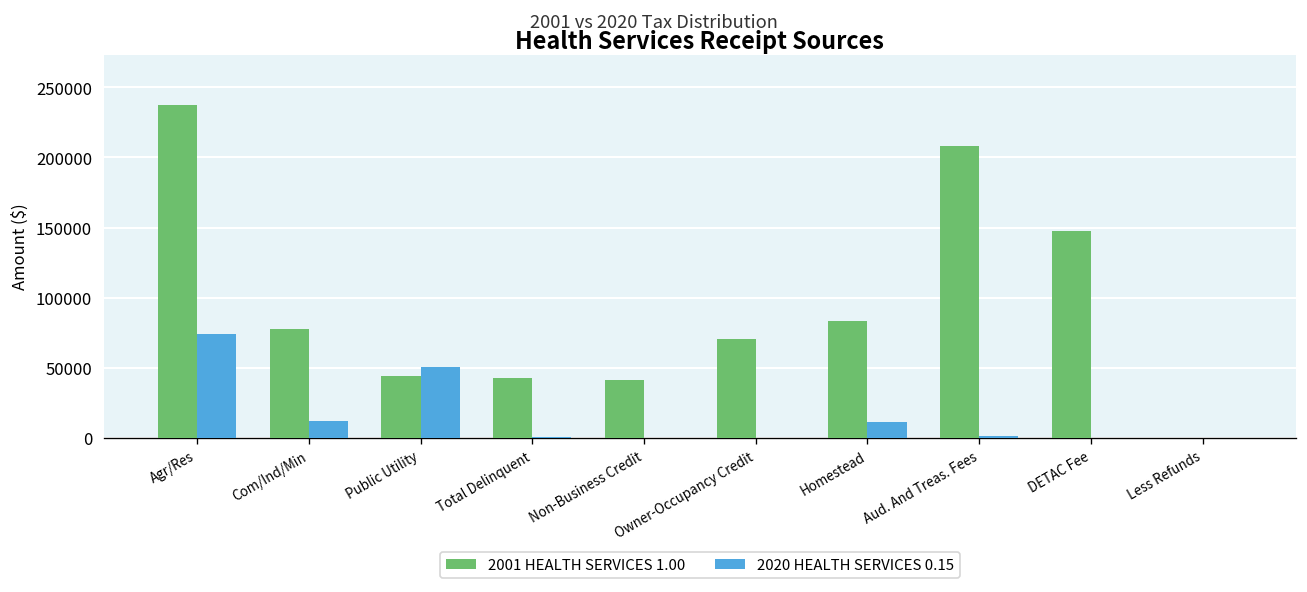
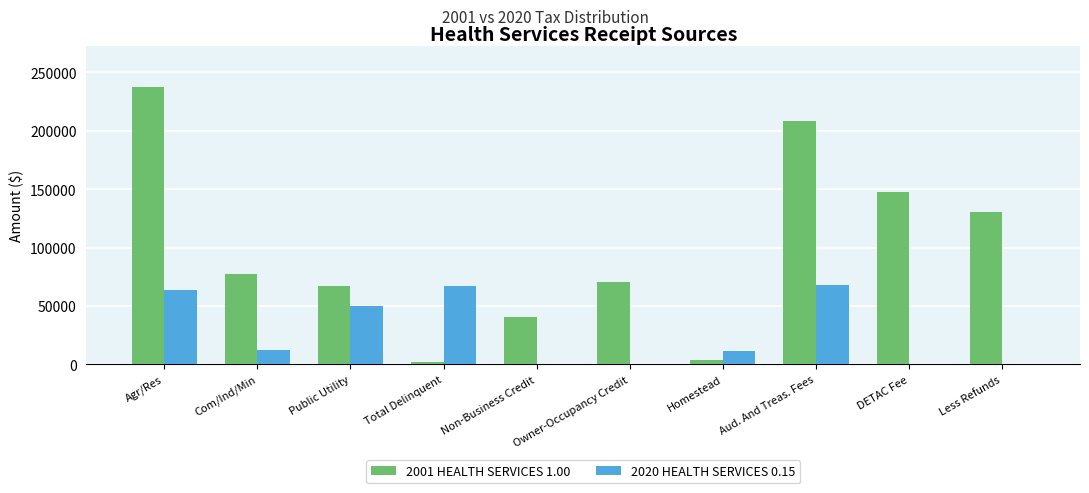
2020 HEALTH SERVICES 0.15, Agr/Res: 74000 -> 64000
2001 HEALTH SERVICES 1.00, Public Utility: 44000 -> 67000
2001 HEALTH SERVICES 1.00, Total Delinquent: 43000 -> 2000
2020 HEALTH SERVICES 0.15, Total Delinquent: 1000 -> 67000
2001 HEALTH SERVICES 1.00, Homestead: 84000 -> 4000
2020 HEALTH SERVICES 0.15, Aud. And Treas. Fees: 1000 -> 68000
2001 HEALTH SERVICES 1.00, Less Refunds: 0 -> 131000
